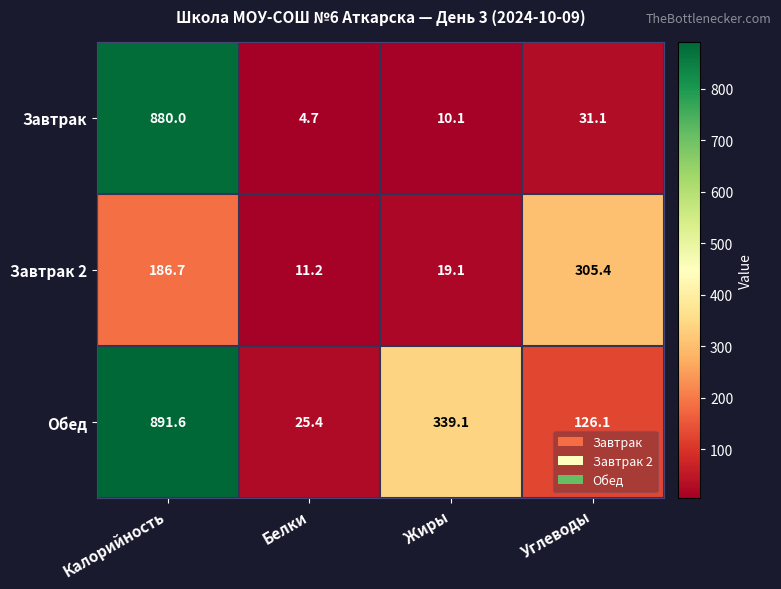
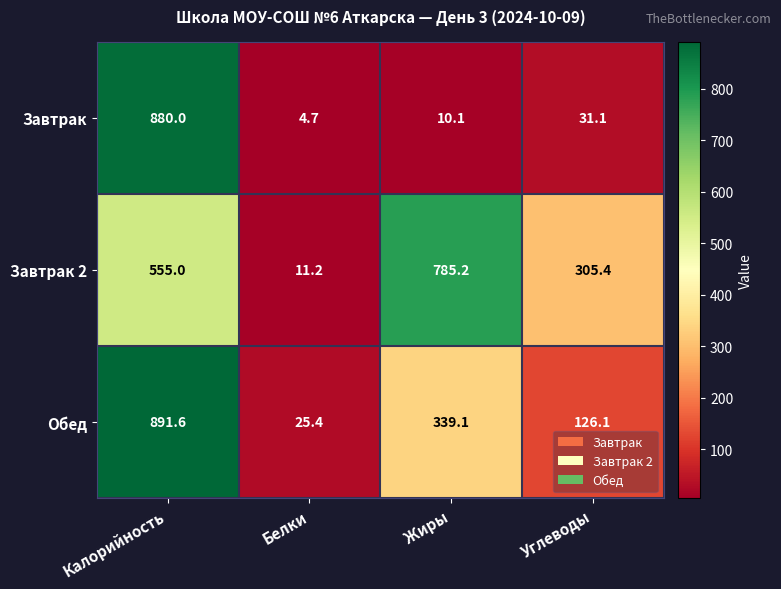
Завтрак 2, Калорийность: 186.7 -> 555.0
Завтрак 2, Жиры: 19.1 -> 785.2
